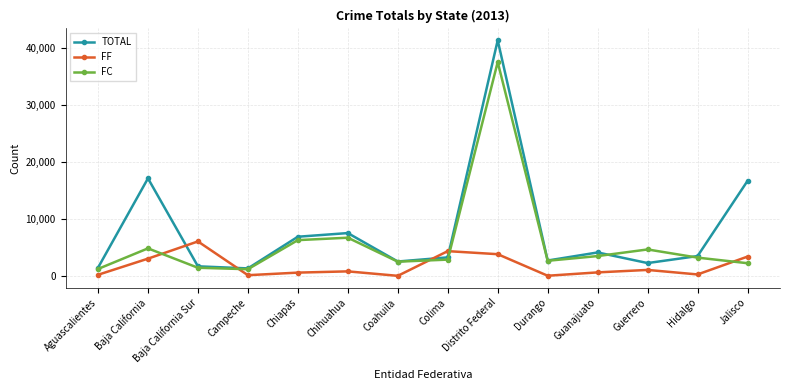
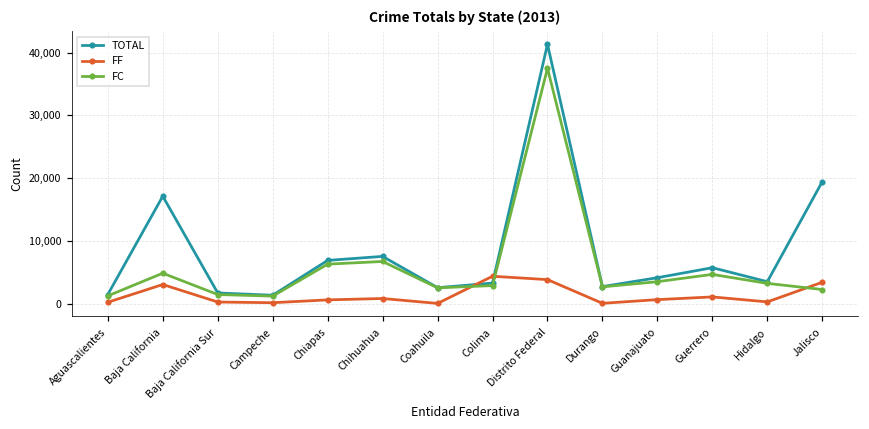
FF, Baja California Sur: 6,000 -> 0
TOTAL, Guerrero: 2,000 -> 6,000
TOTAL, Jalisco: 17,000 -> 19,000
